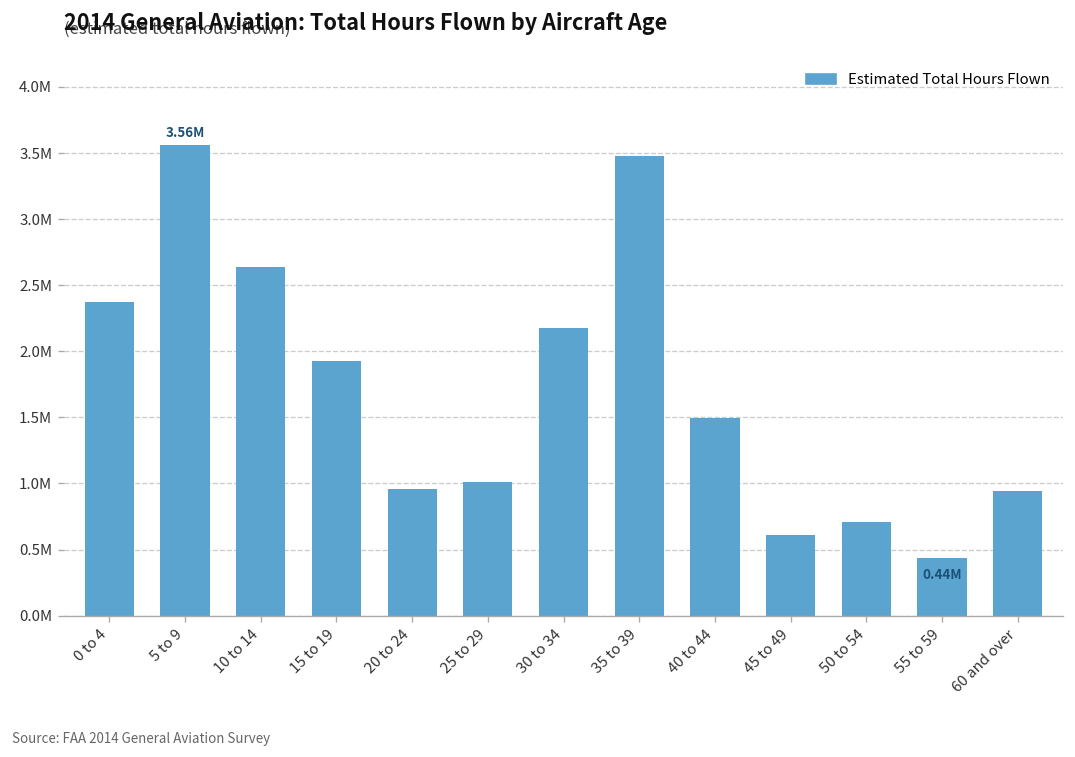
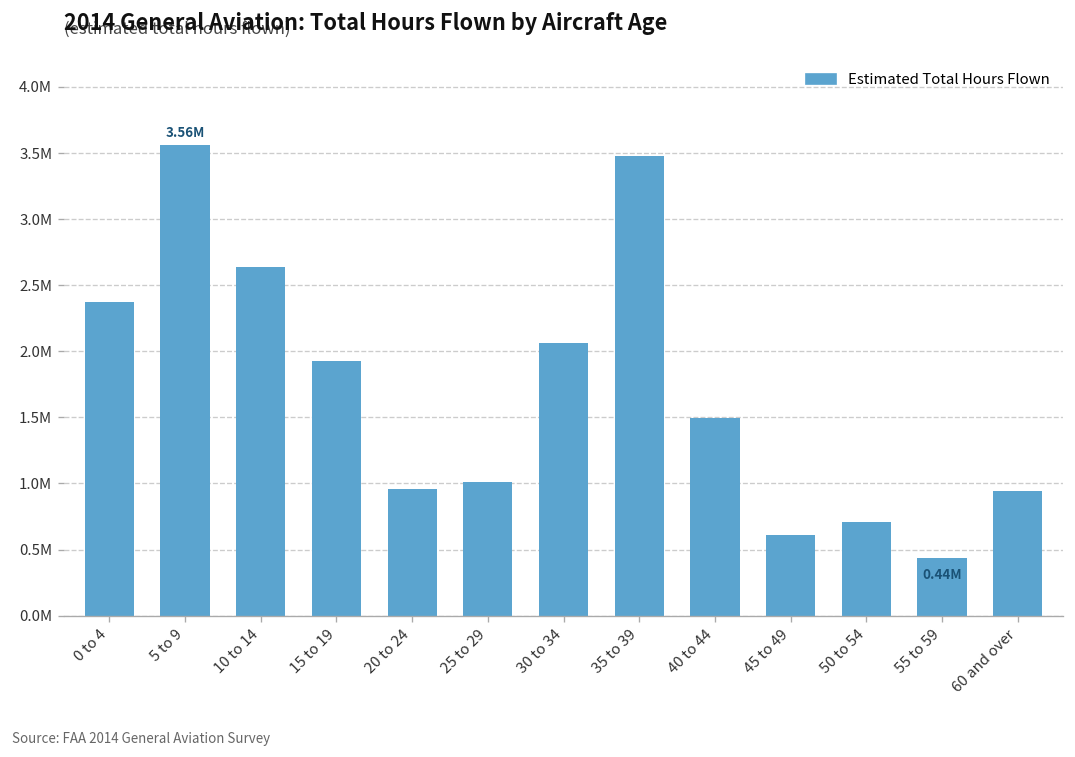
30 to 34: 2170000 -> 2060000
